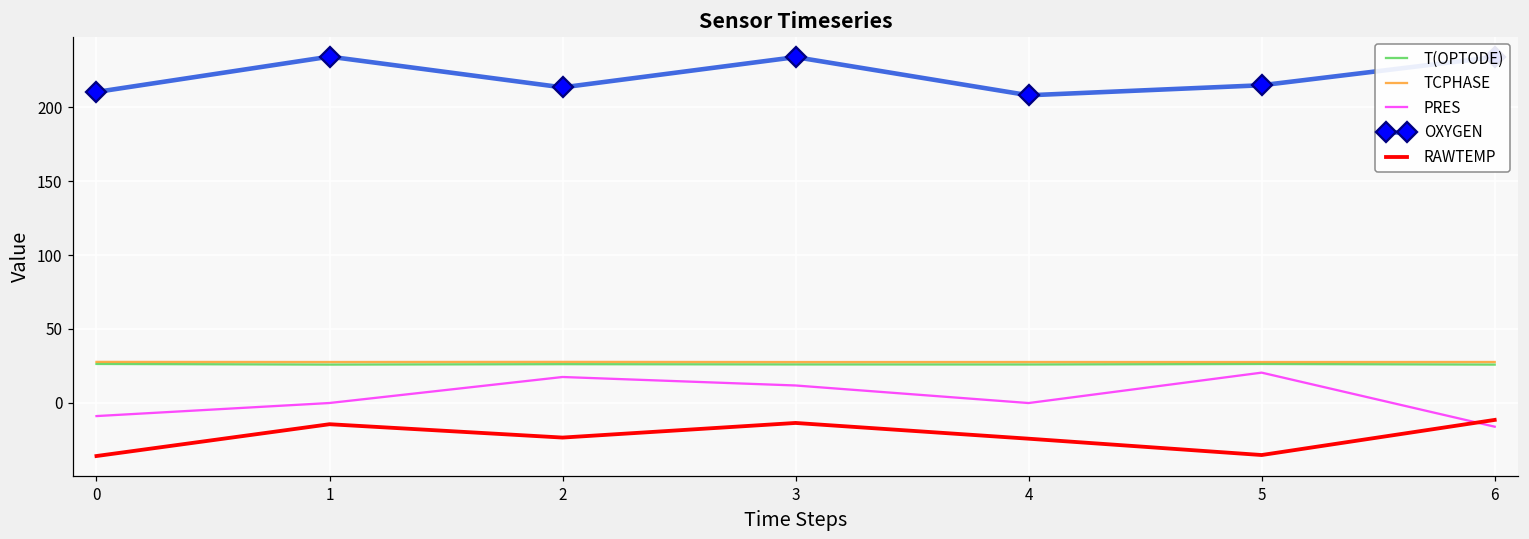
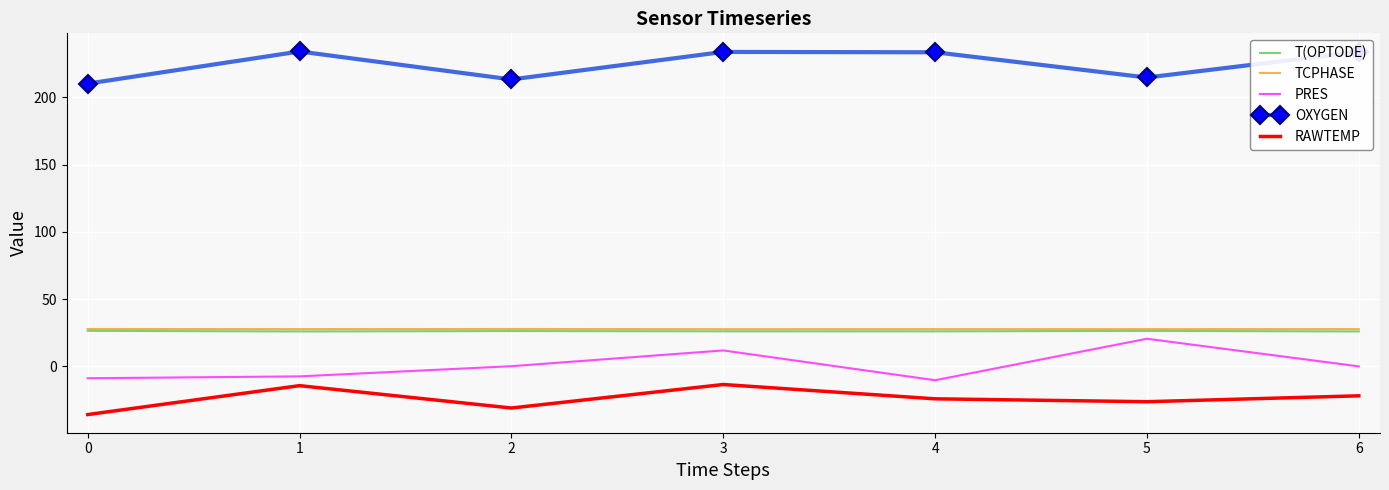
PRES, 1: 0 -> -8
PRES, 2: 17 -> 0
RAWTEMP, 2: -24 -> -31
PRES, 4: 0 -> -10
OXYGEN, 4: 208 -> 234
RAWTEMP, 5: -35 -> -26
PRES, 6: -16 -> 0
RAWTEMP, 6: -12 -> -22
